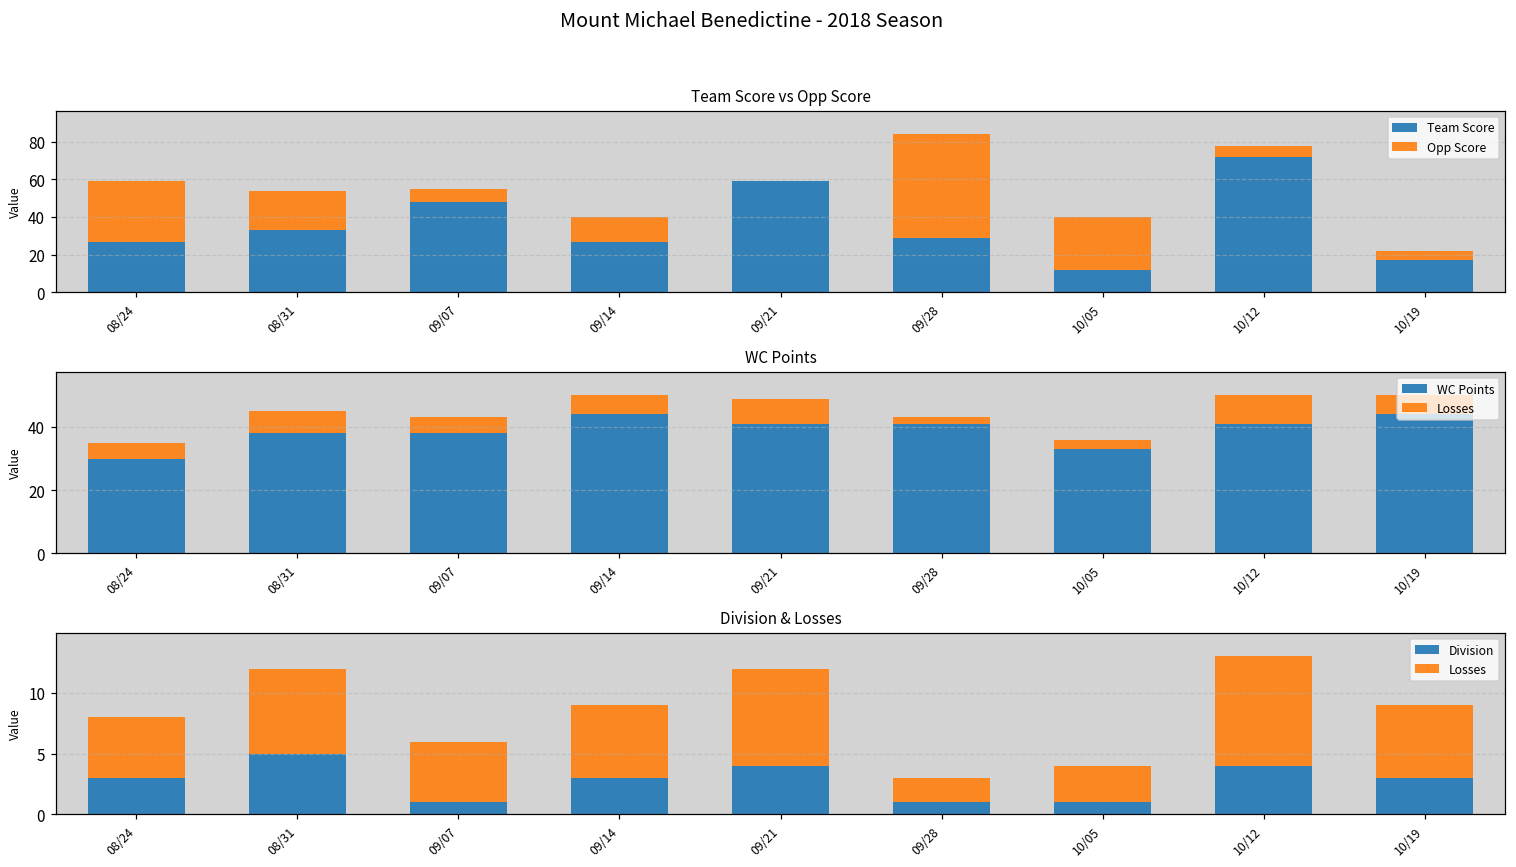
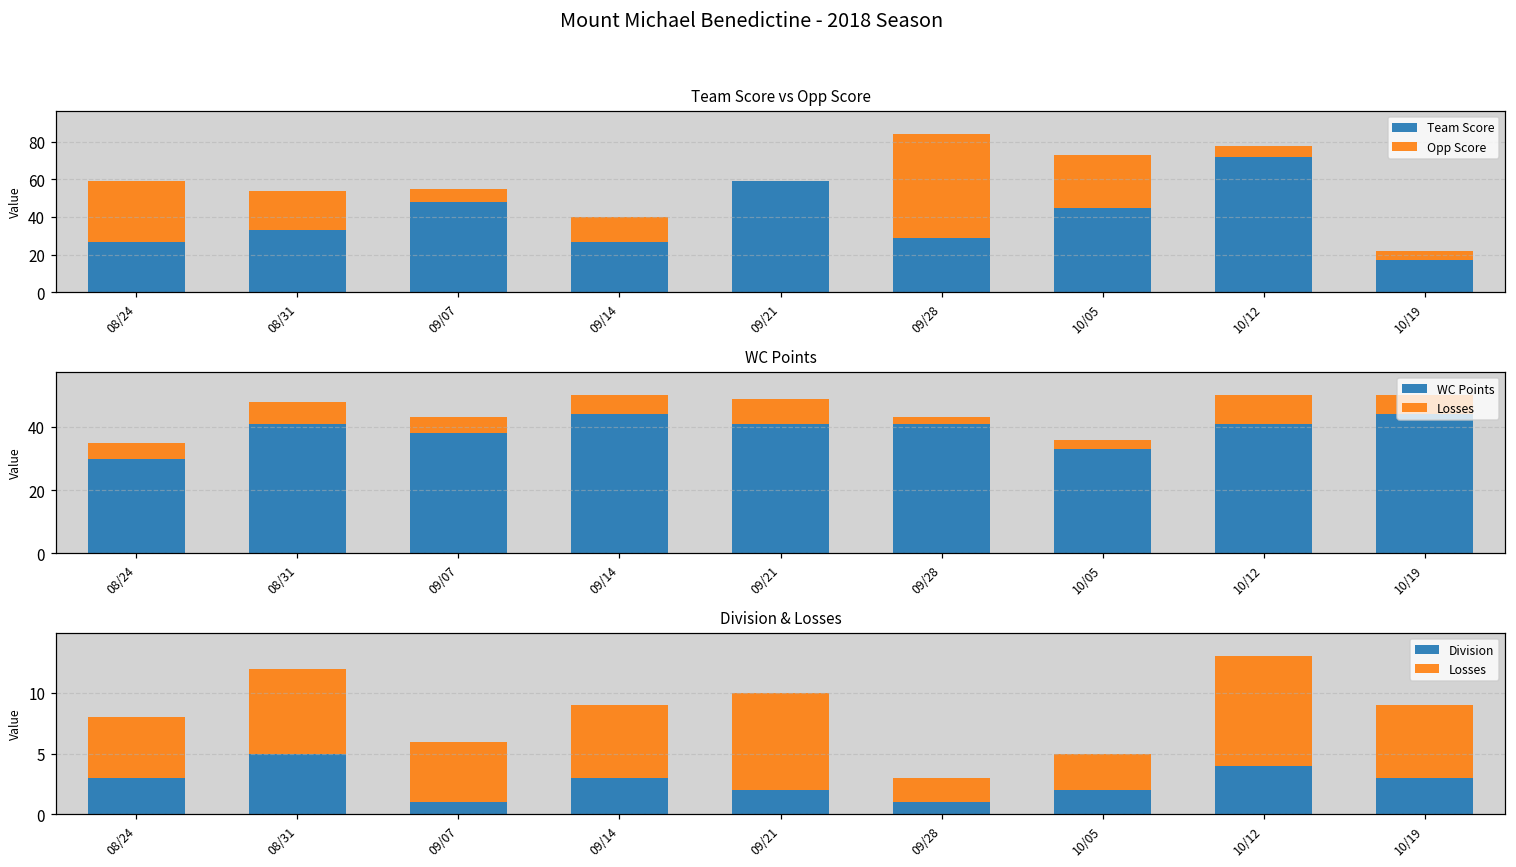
Team Score vs Opp Score, Team Score, 10/05: 12 -> 45
WC Points, WC Points, 08/31: 38 -> 41
Division & Losses, Division, 09/21: 4 -> 2
Division & Losses, Division, 10/05: 1 -> 2
